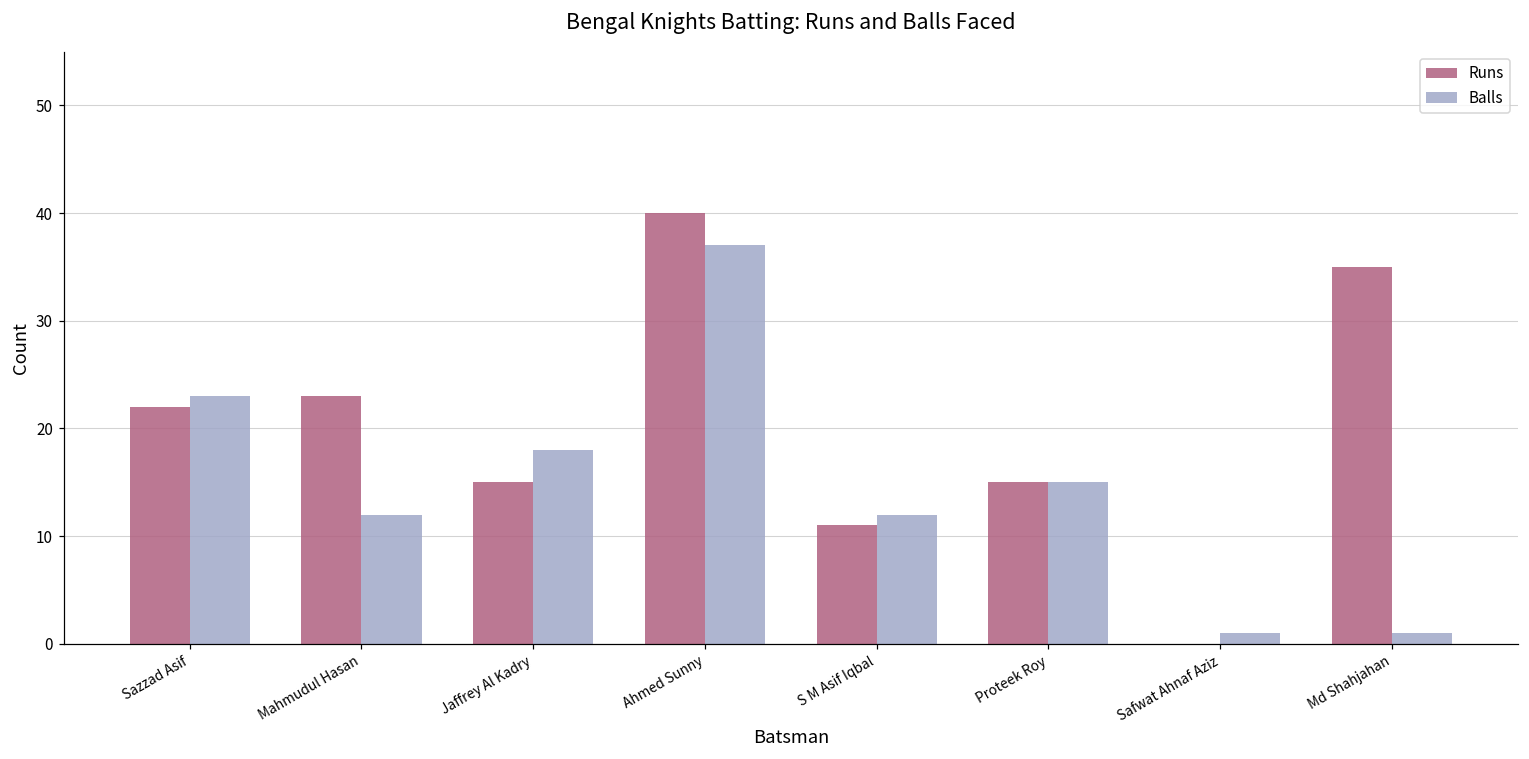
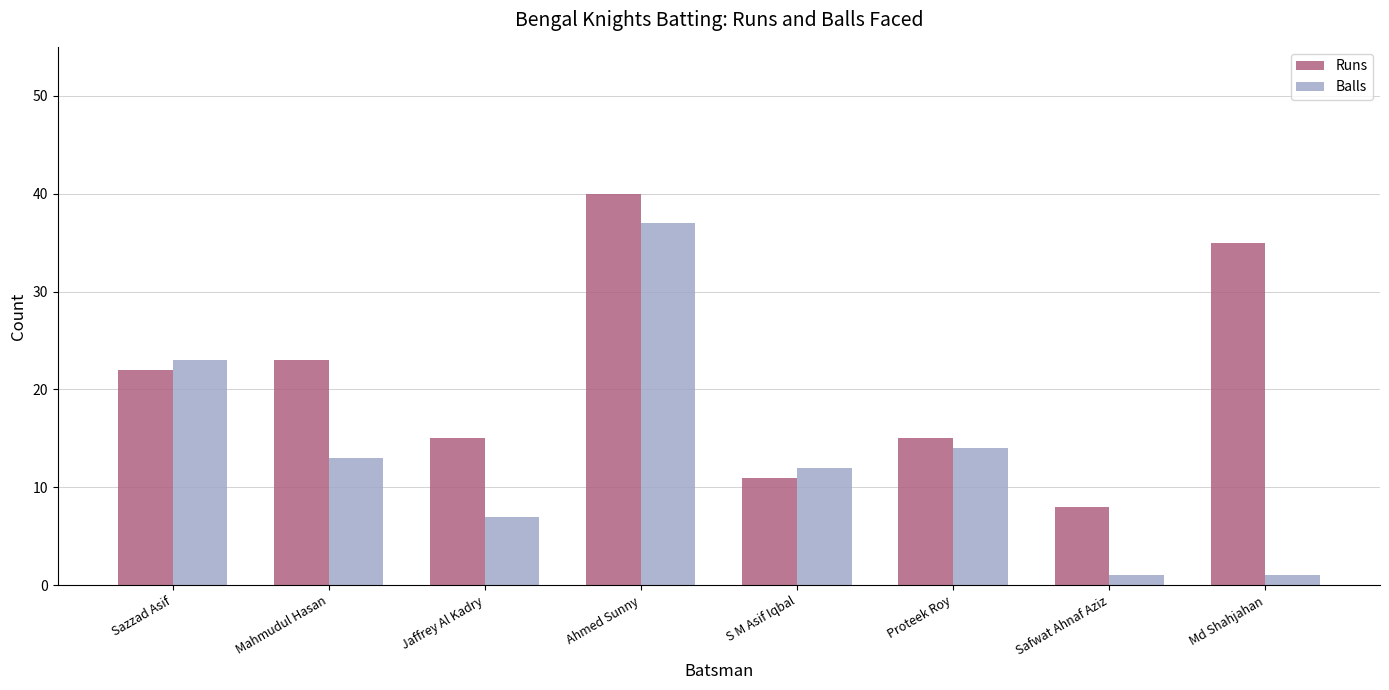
Balls, Mahmudul Hasan: 12 -> 13
Balls, Jaffrey Al Kadry: 18 -> 7
Balls, Proteek Roy: 15 -> 14
Runs, Safwat Ahnaf Aziz: 0 -> 8
